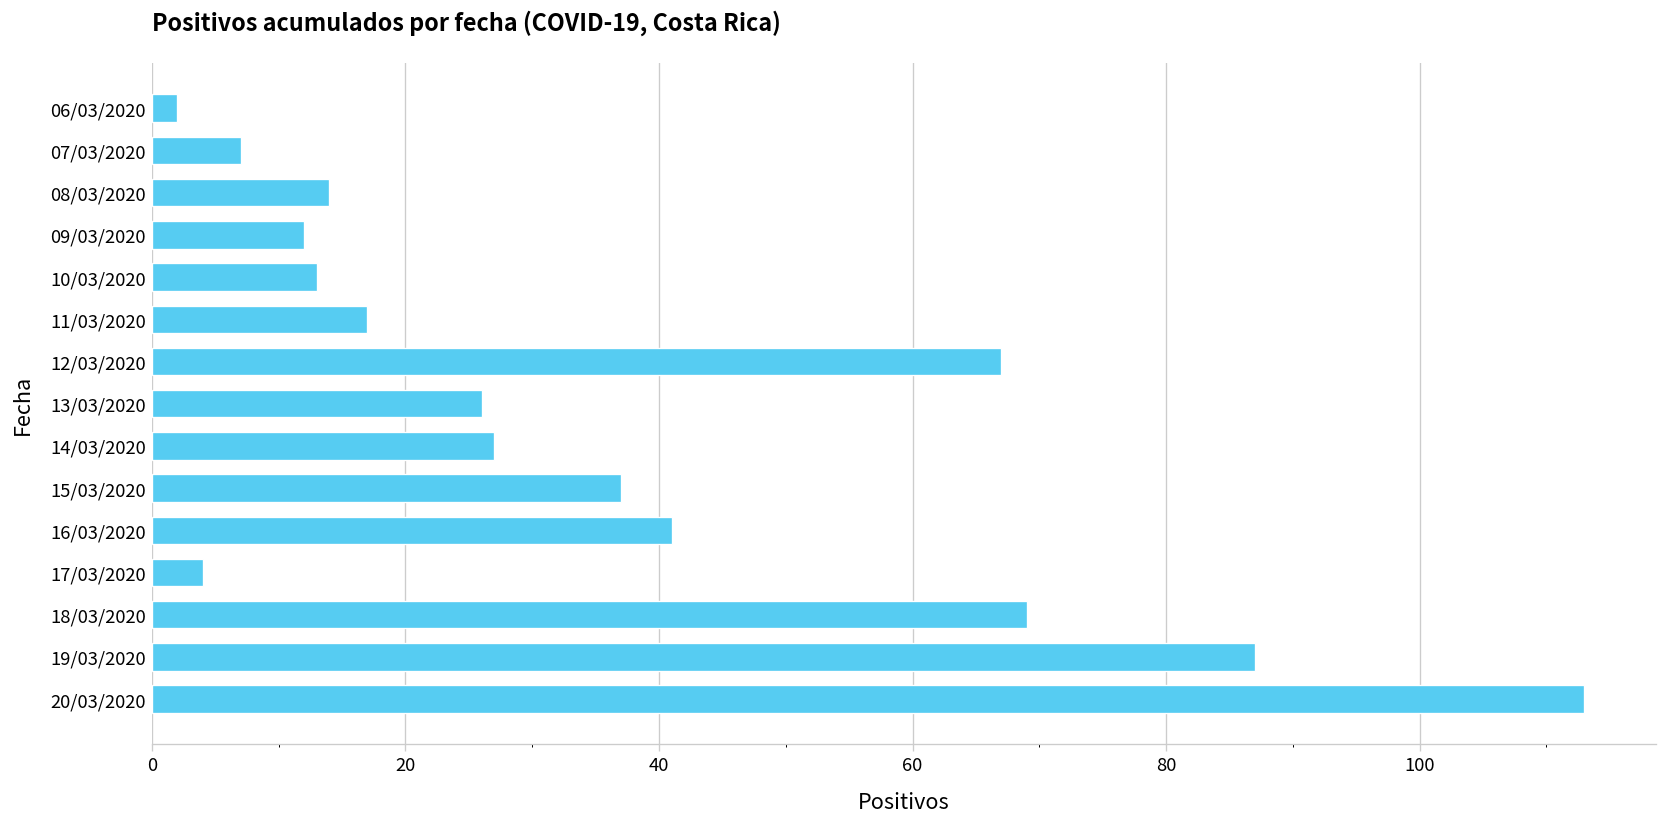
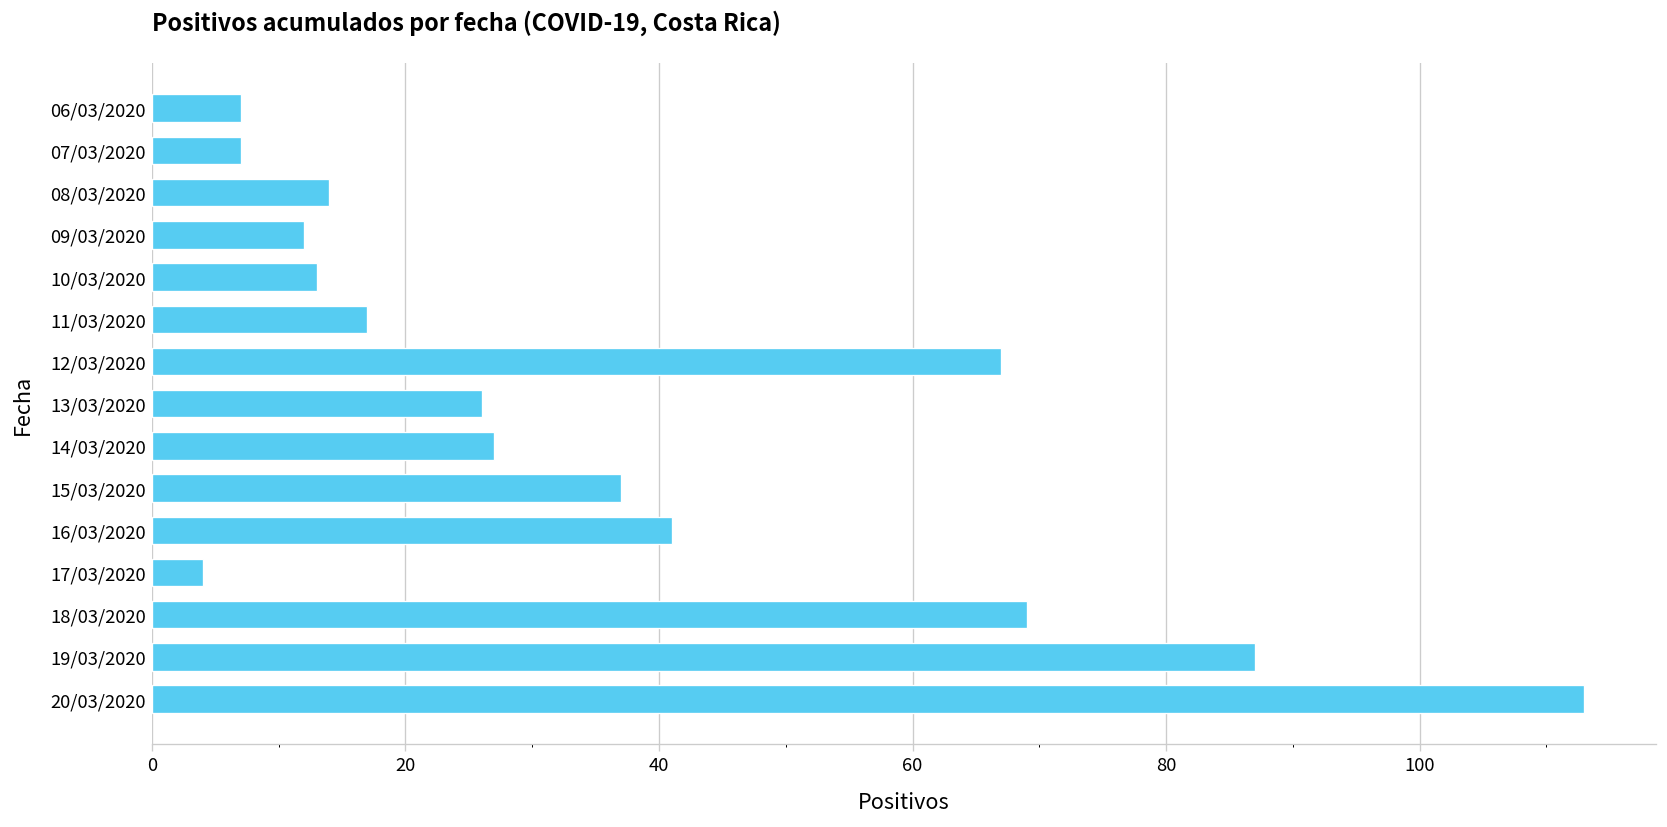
06/03/2020: 2 -> 7
